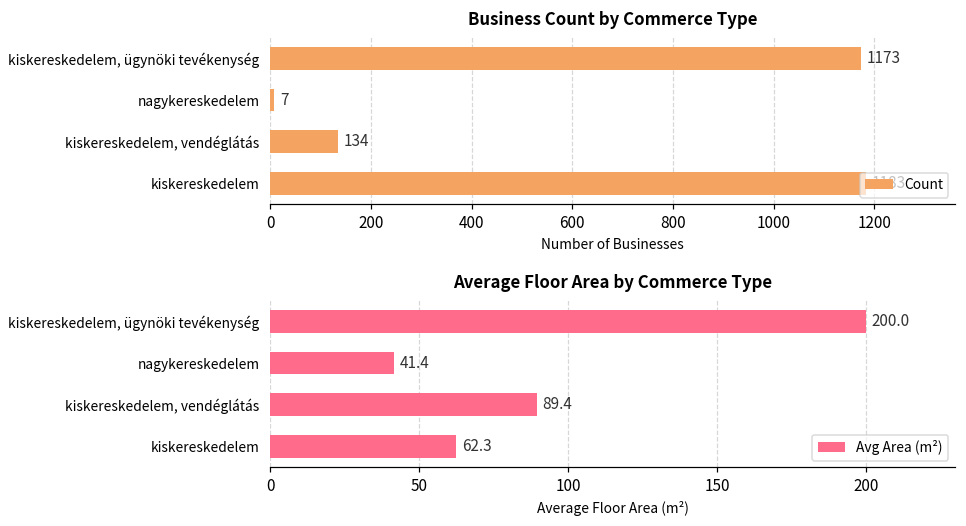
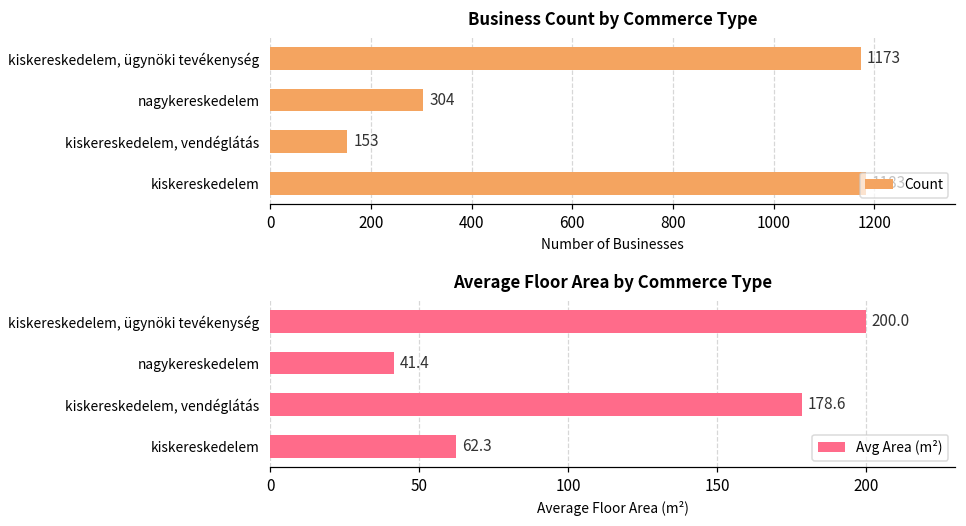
Business Count by Commerce Type, nagykereskedelem: 7 -> 304
Business Count by Commerce Type, kiskereskedelem, vendéglátás: 134 -> 153
Average Floor Area by Commerce Type, kiskereskedelem, vendéglátás: 89.4 -> 178.6
